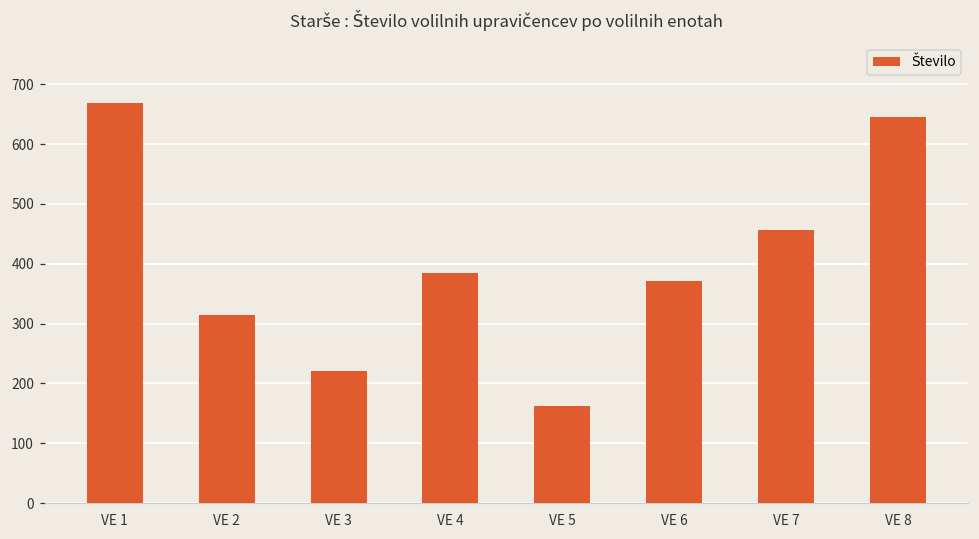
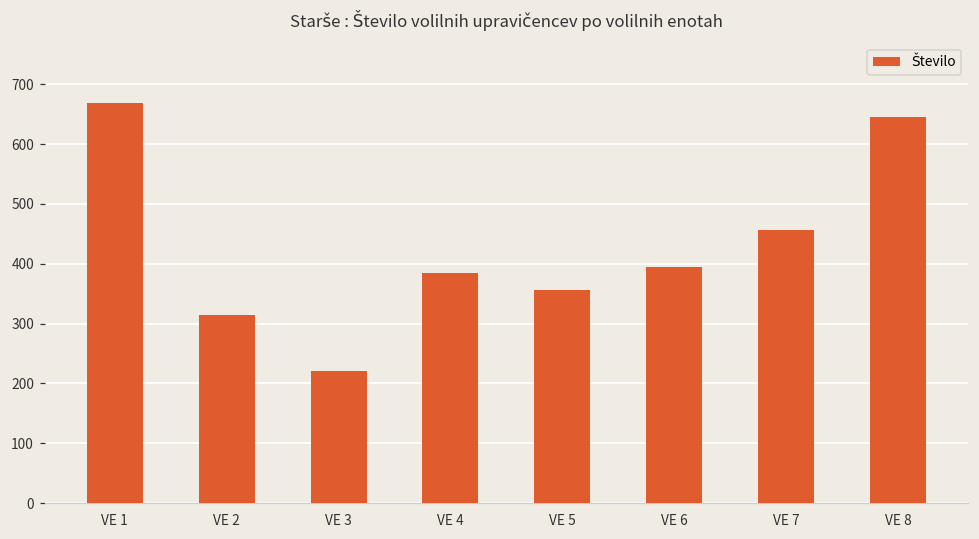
VE 5: 160 -> 360
VE 6: 370 -> 390
